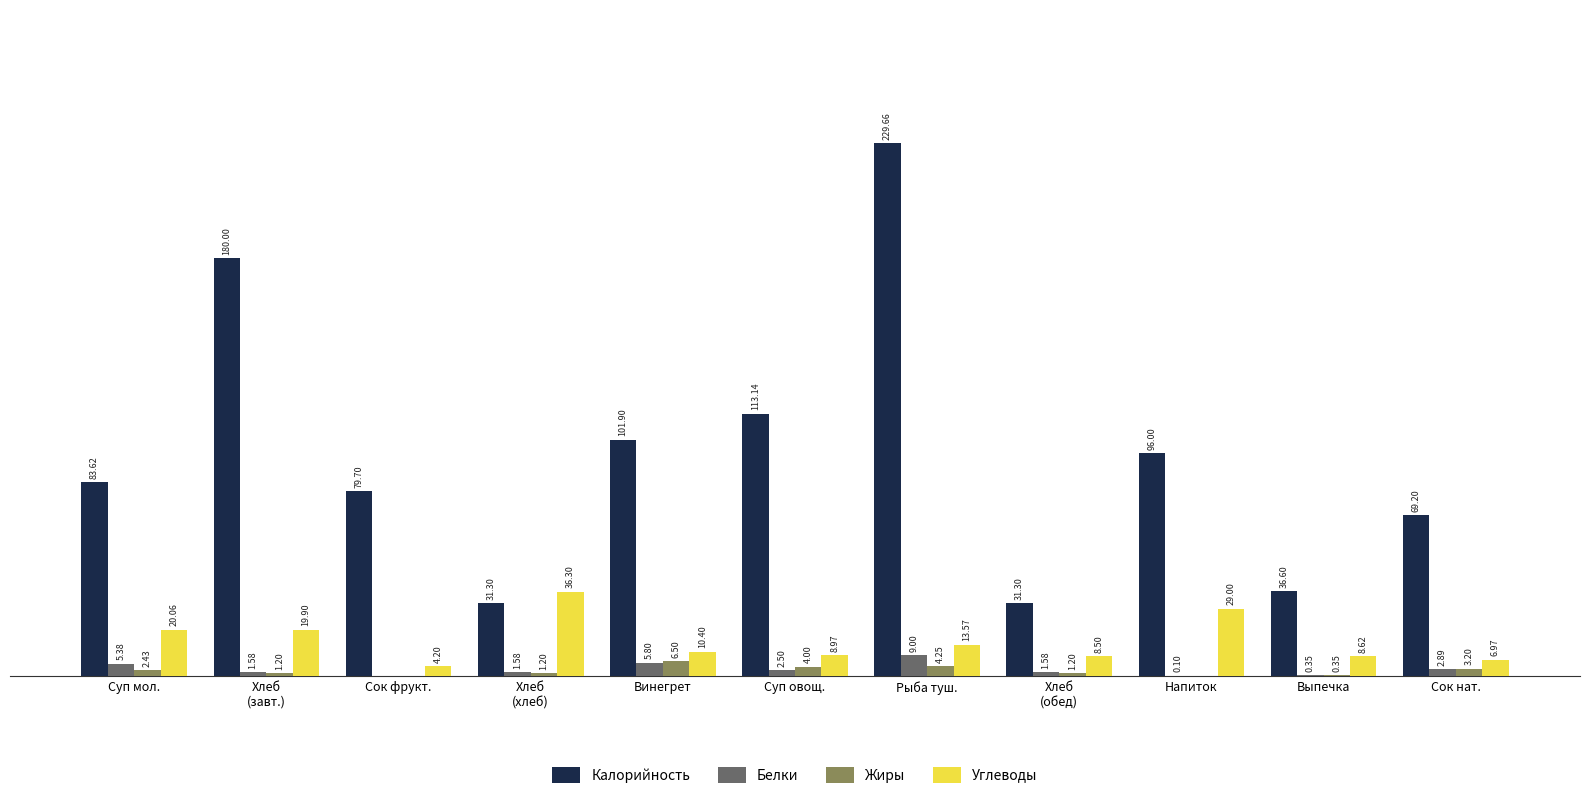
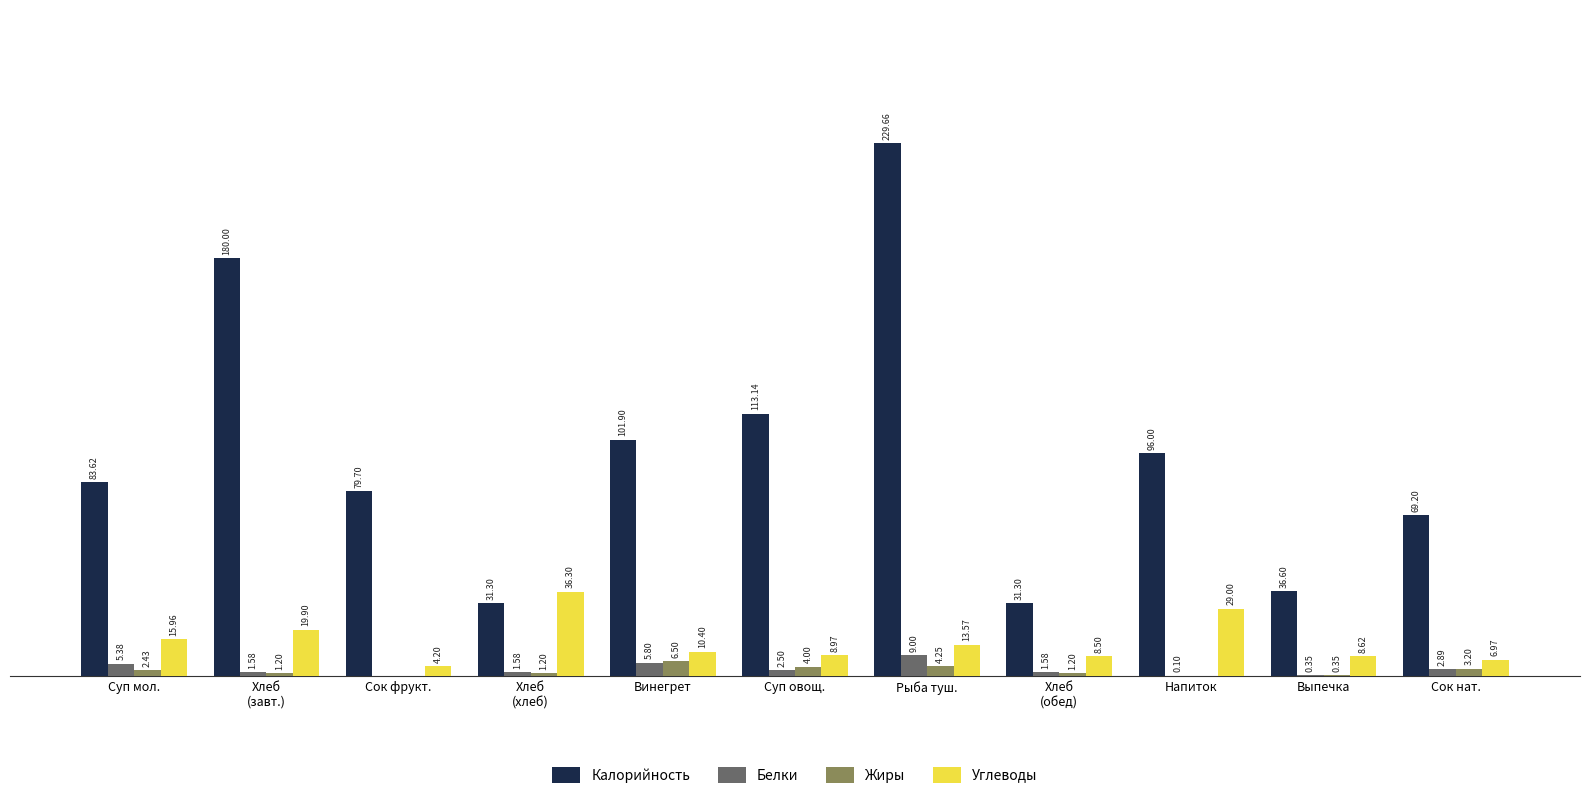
Углеводы, Суп мол.: 20.06 -> 15.96
